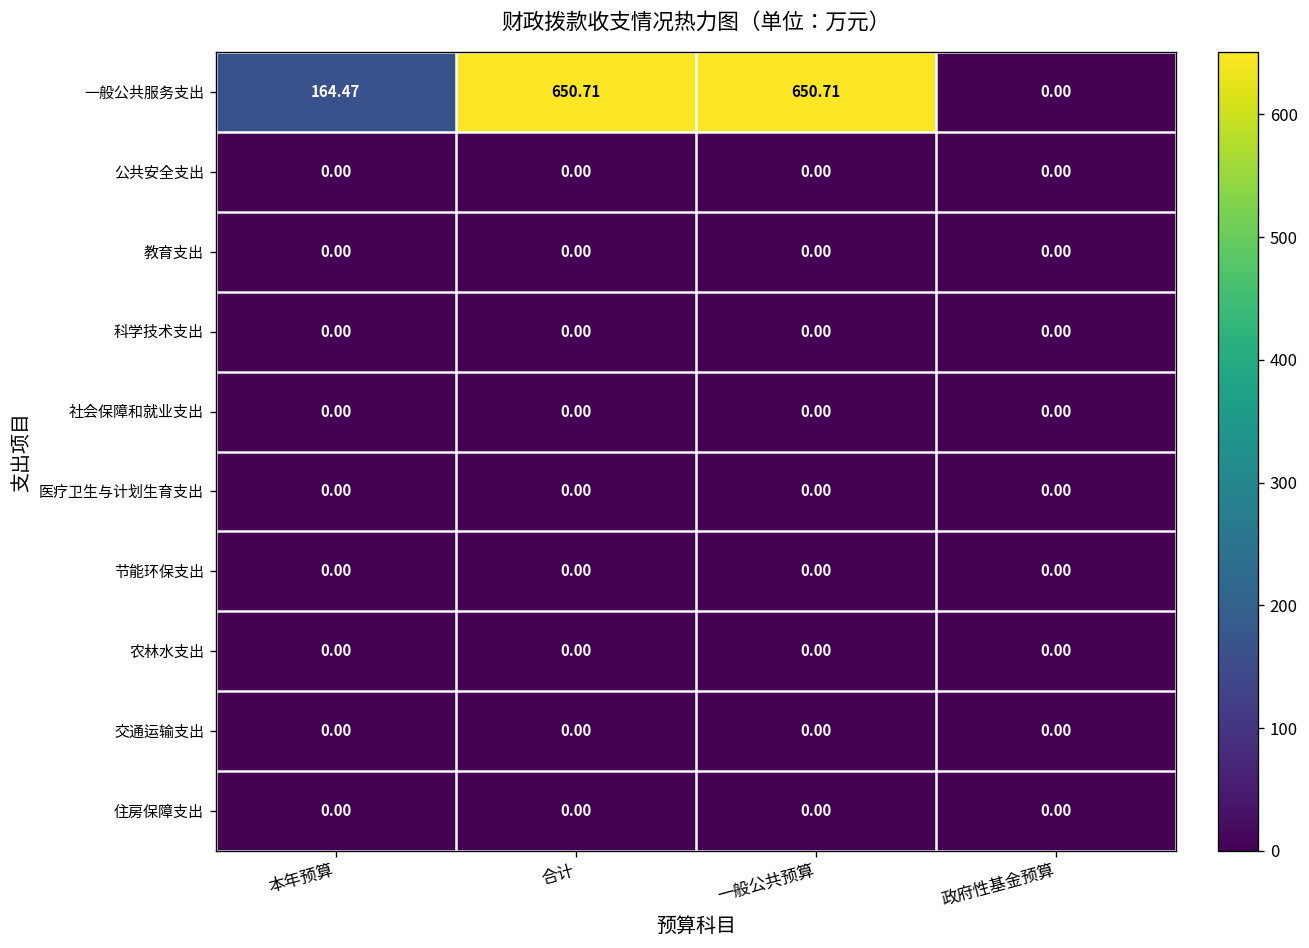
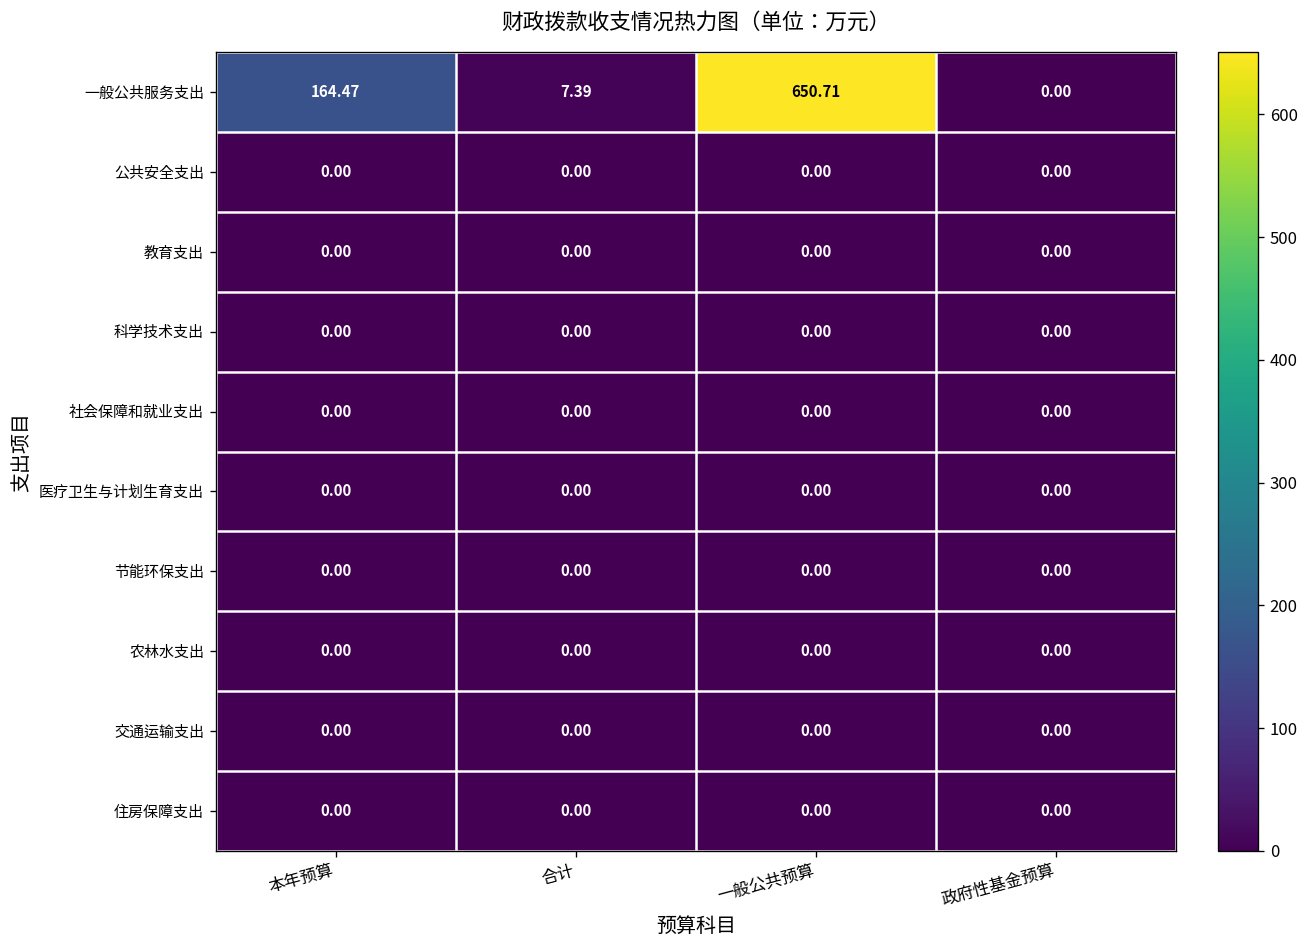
一般公共服务支出, 合计: 650.71 -> 7.39
